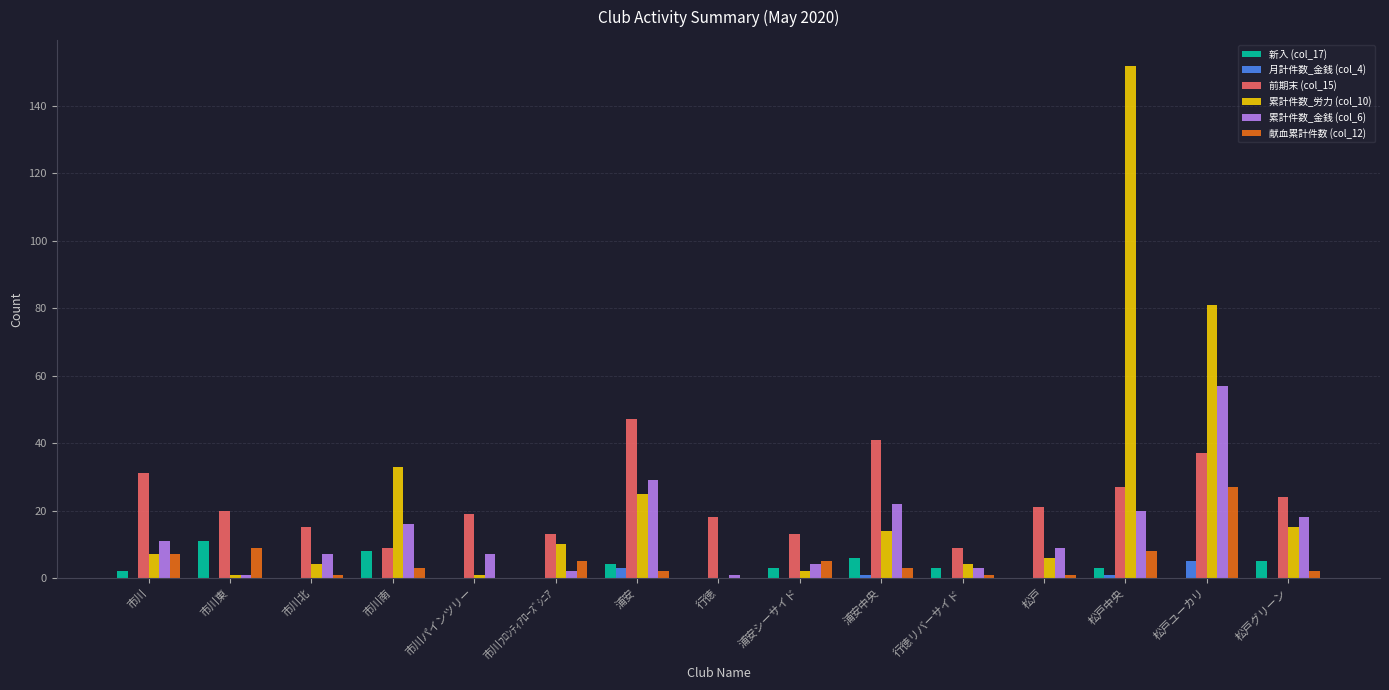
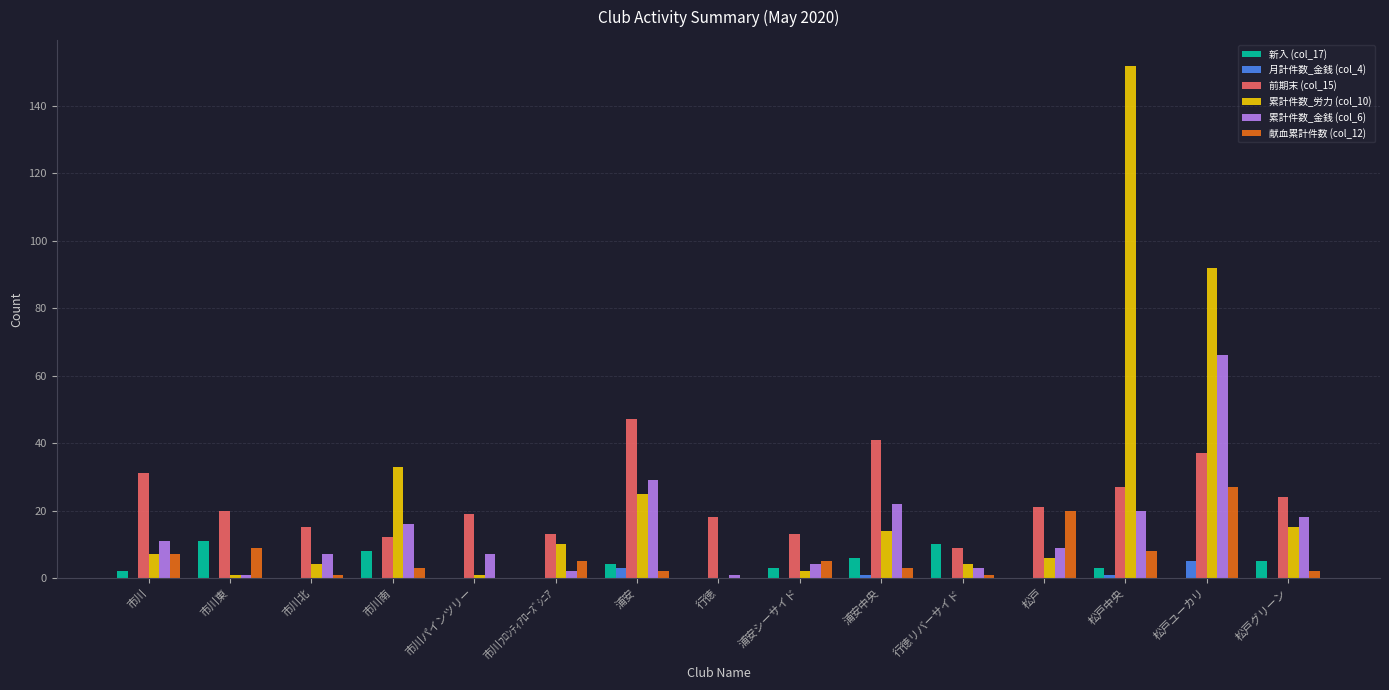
前期末 (col_15), 市川南: 9 -> 12
新入 (col_17), 行徳リバーサイド: 3 -> 10
献血累計件数 (col_12), 松戸: 1 -> 20
累計件数_労力 (col_10), 松戸ユーカリ: 81 -> 92
累計件数_金銭 (col_6), 松戸ユーカリ: 57 -> 66
